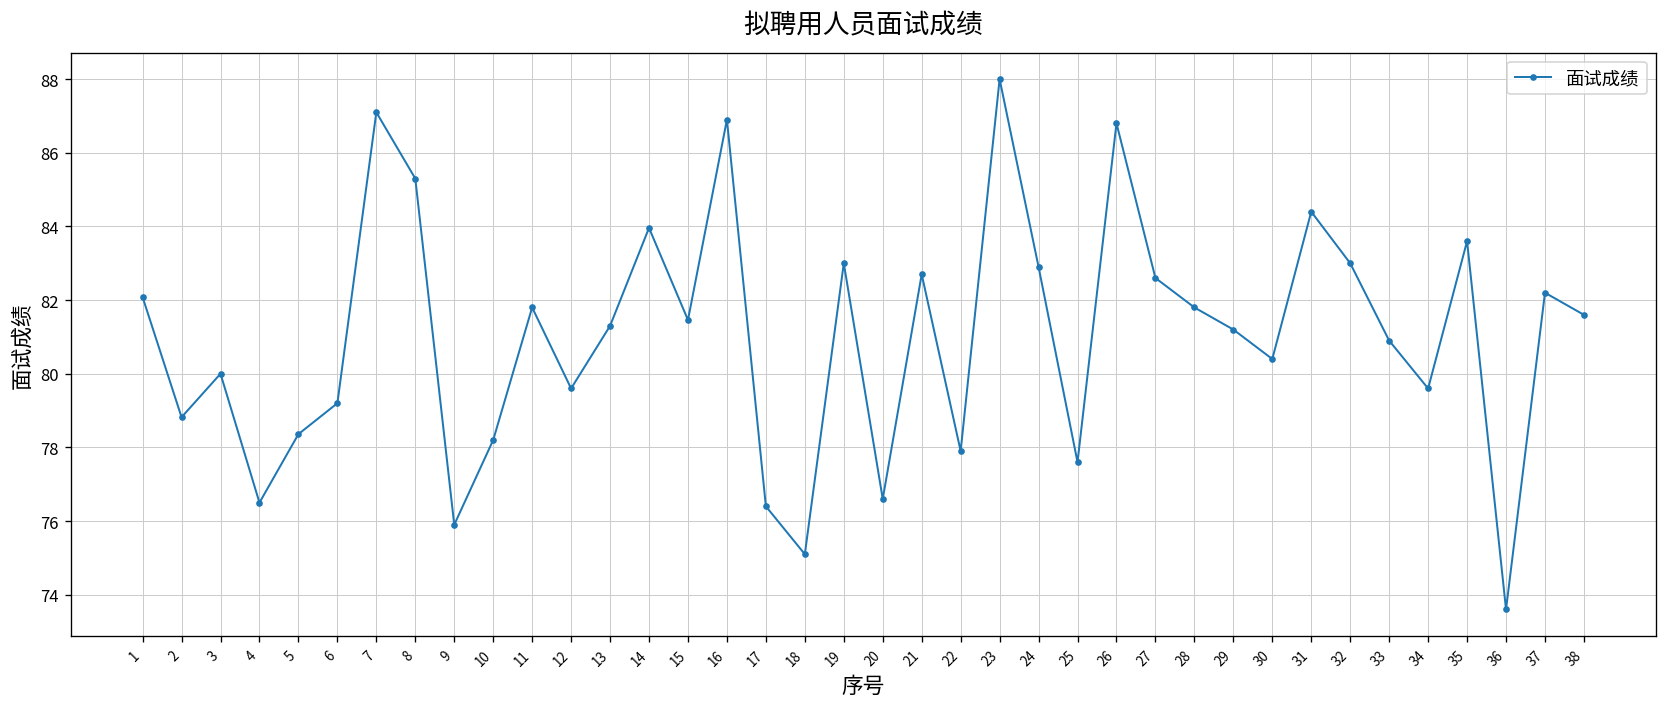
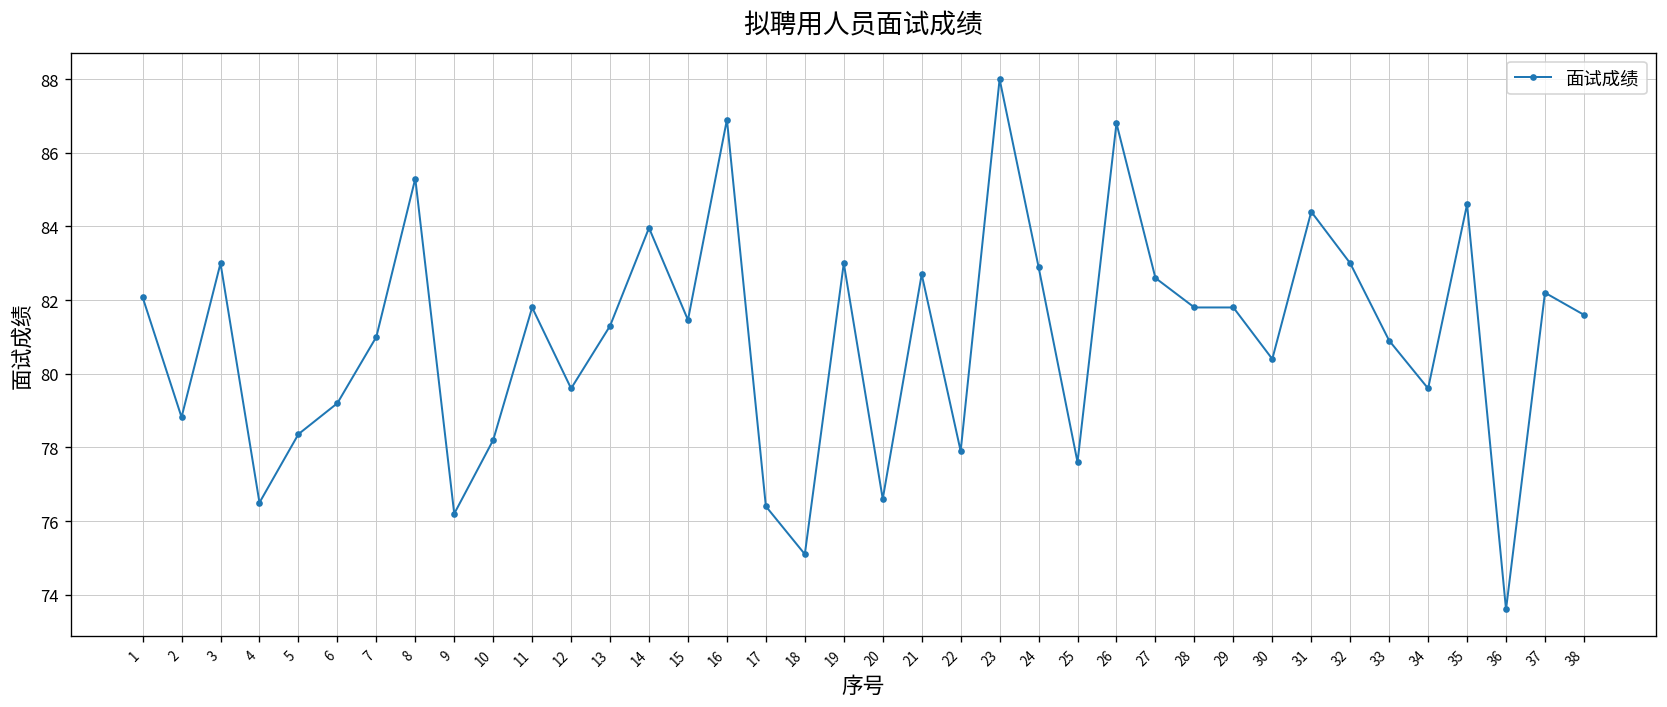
3: 80 -> 83
7: 87.1 -> 81.0
9: 75.9 -> 76.2
29: 81.2 -> 81.8
35: 83.6 -> 84.6
